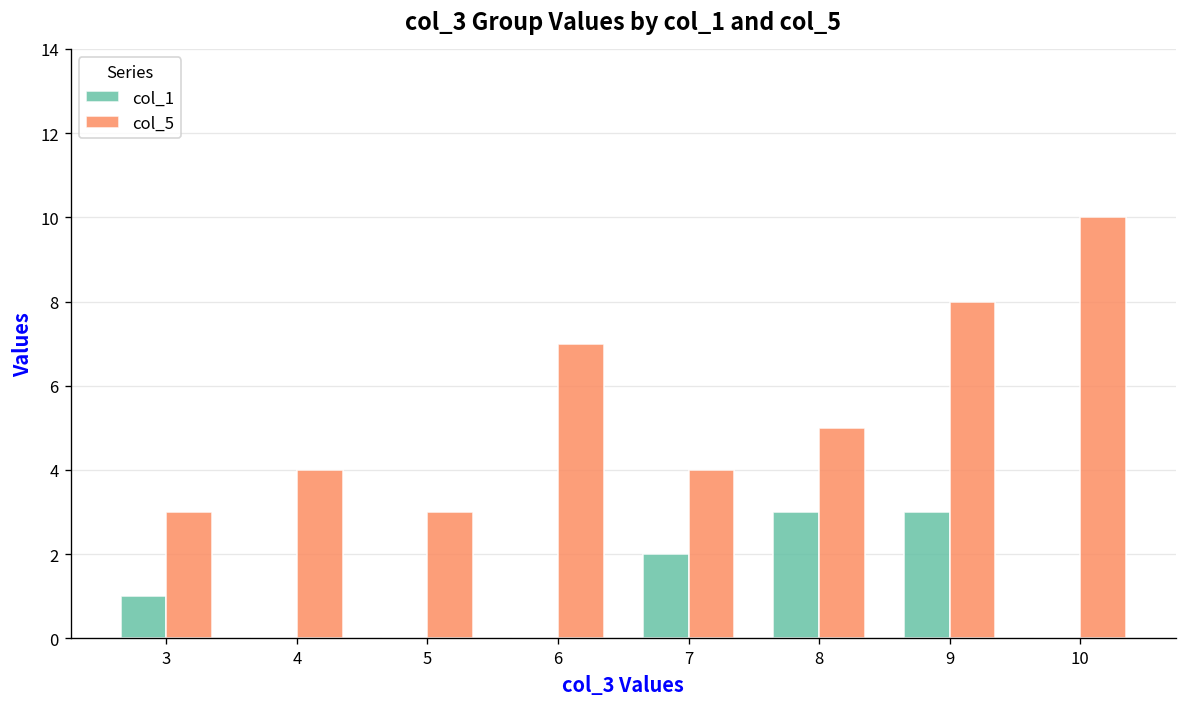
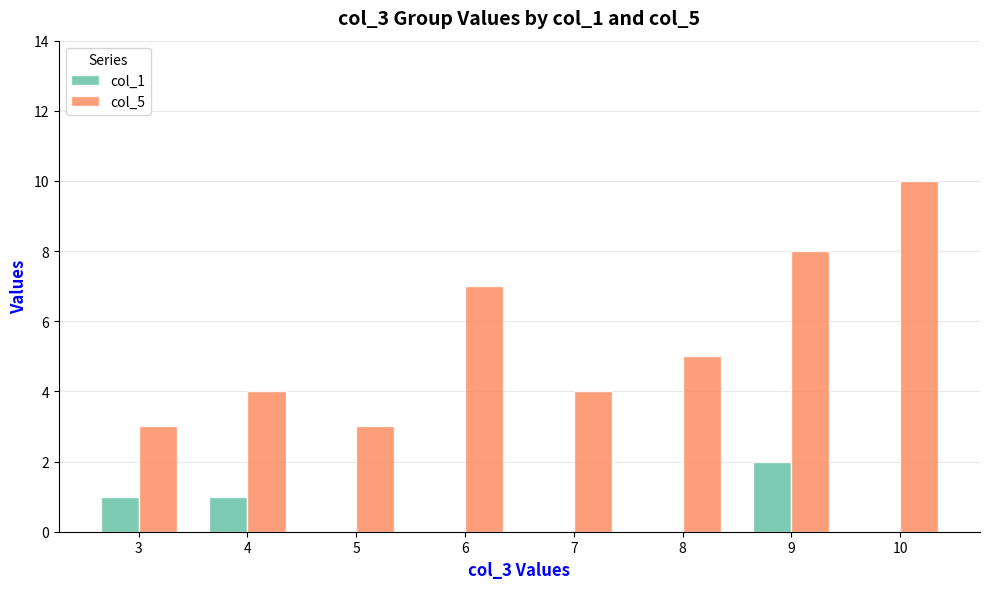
col_1, 4: 0 -> 1
col_1, 7: 2 -> 0
col_1, 8: 3 -> 0
col_1, 9: 3 -> 2
